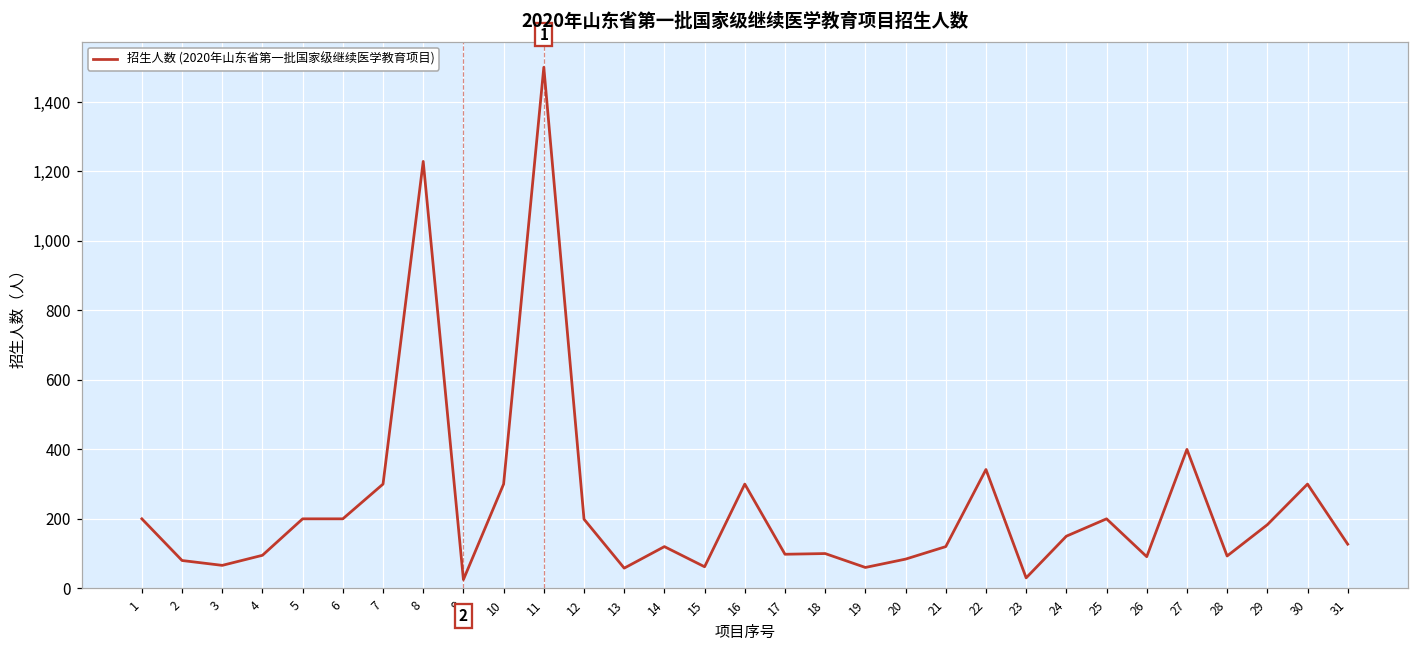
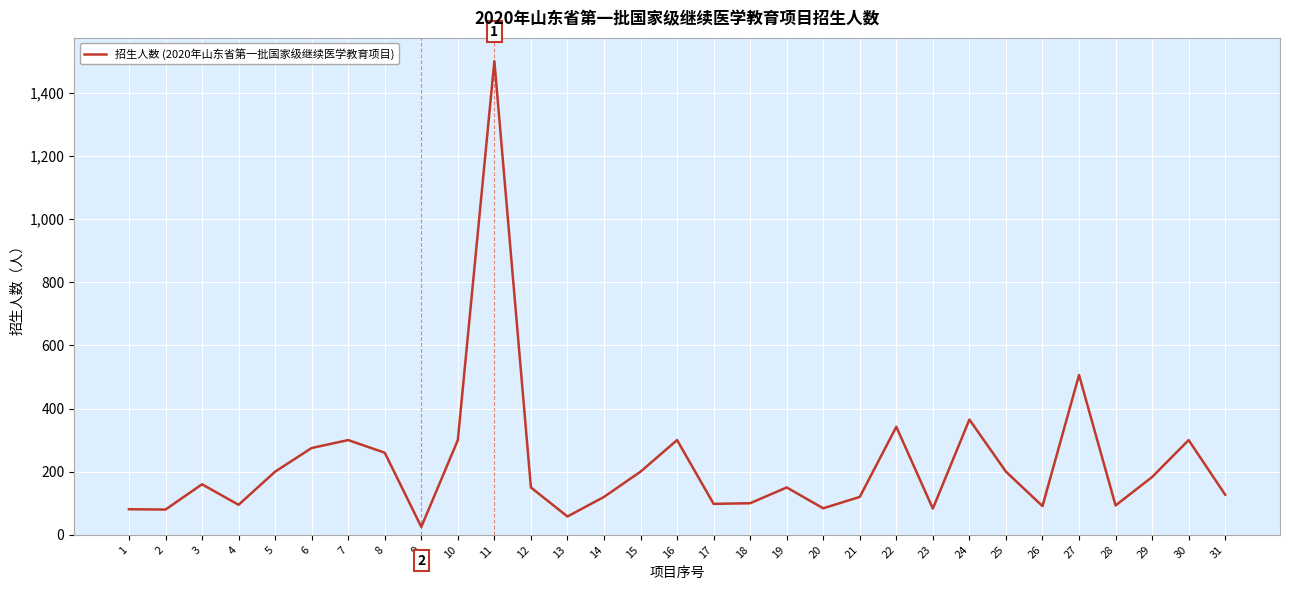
1: 200 -> 80
3: 70 -> 160
6: 200 -> 280
8: 1,230 -> 260
12: 200 -> 150
15: 60 -> 200
19: 60 -> 150
23: 30 -> 80
24: 150 -> 370
27: 400 -> 510
